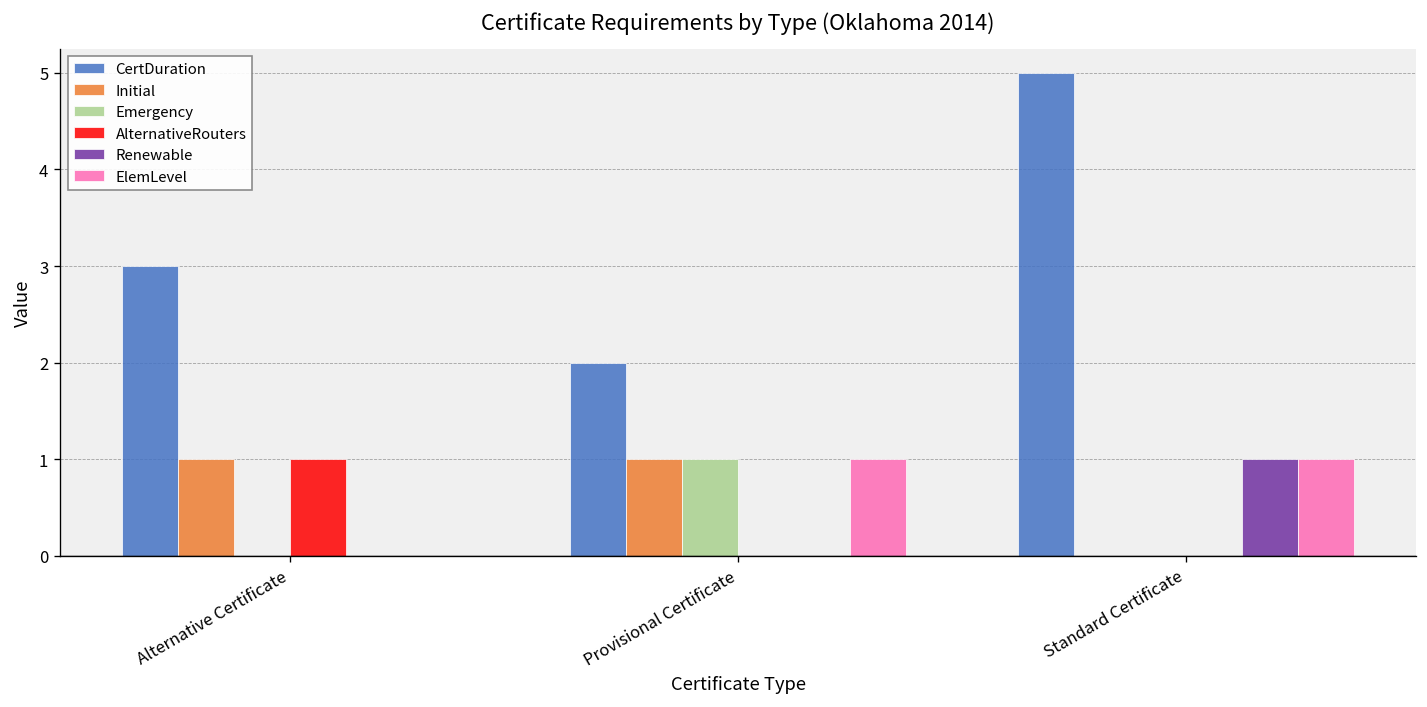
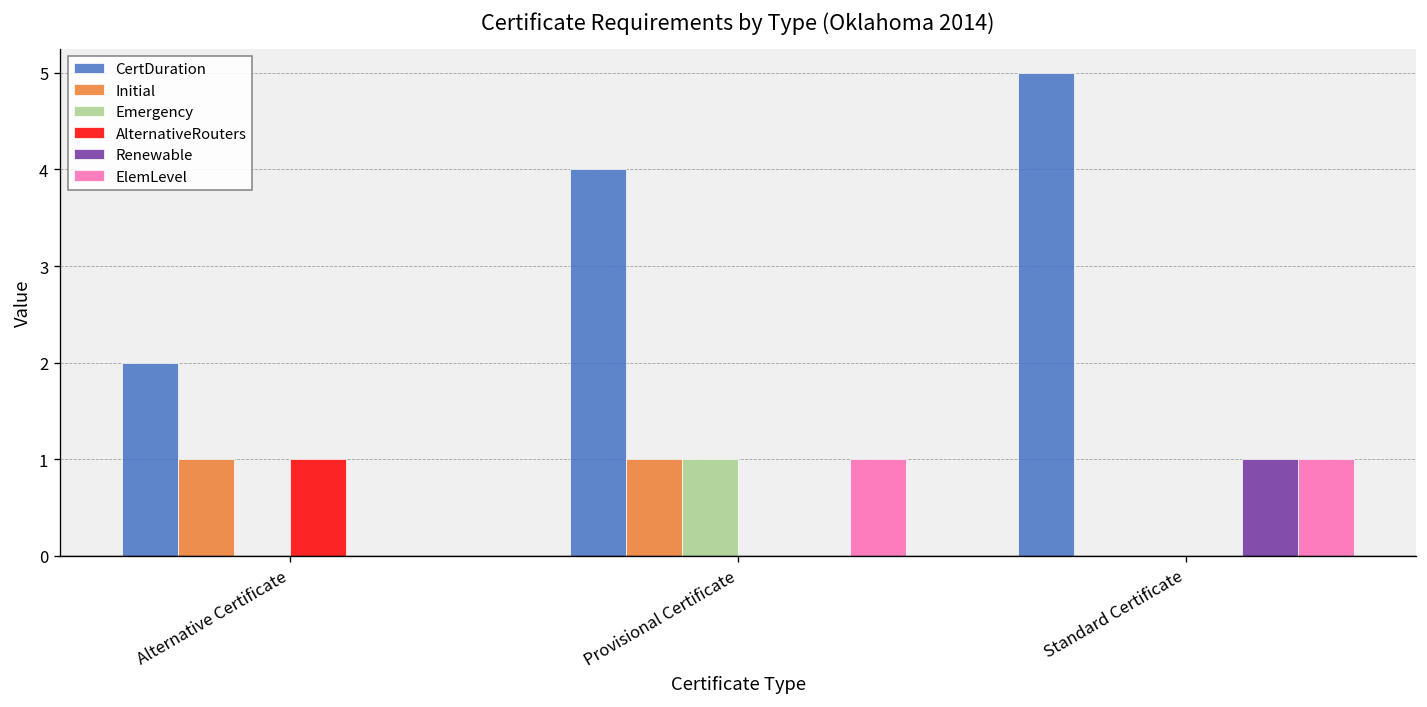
CertDuration, Alternative Certificate: 3 -> 2
CertDuration, Provisional Certificate: 2 -> 4
